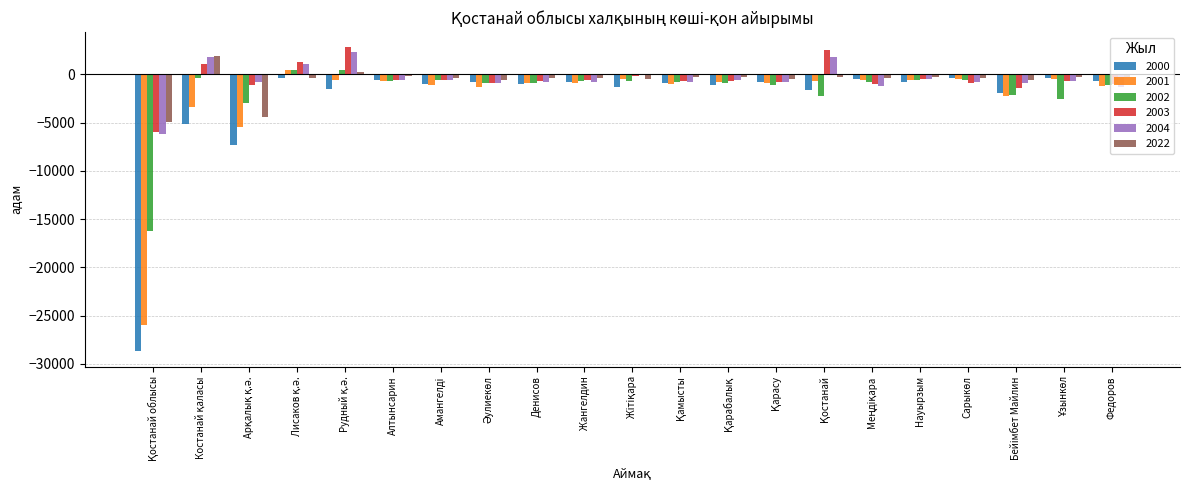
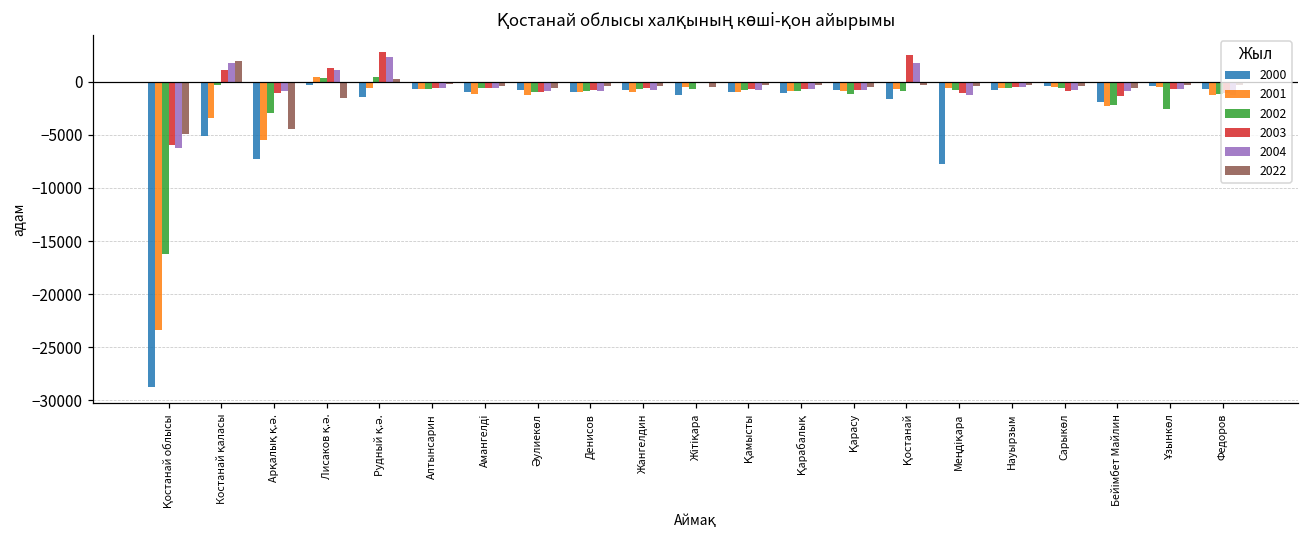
2001, Қостанай облысы: -26000 -> -23000
2022, Лисаков қ.ә.: 0 -> -2000
2002, Қостанай: -2000 -> -1000
2000, Меңдіқара: -1000 -> -8000
